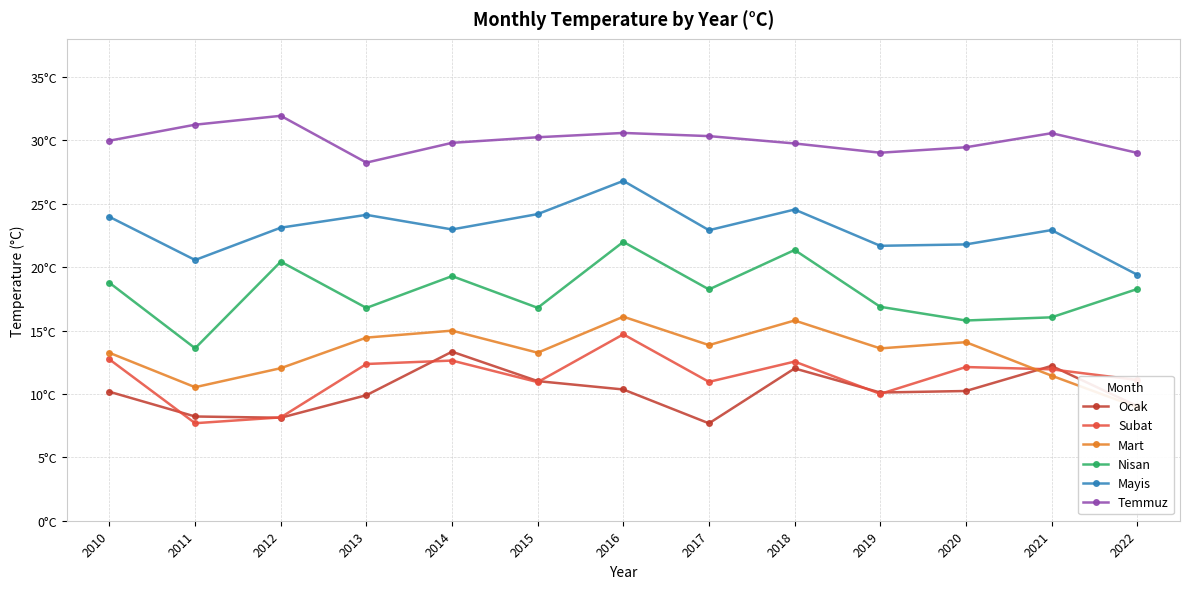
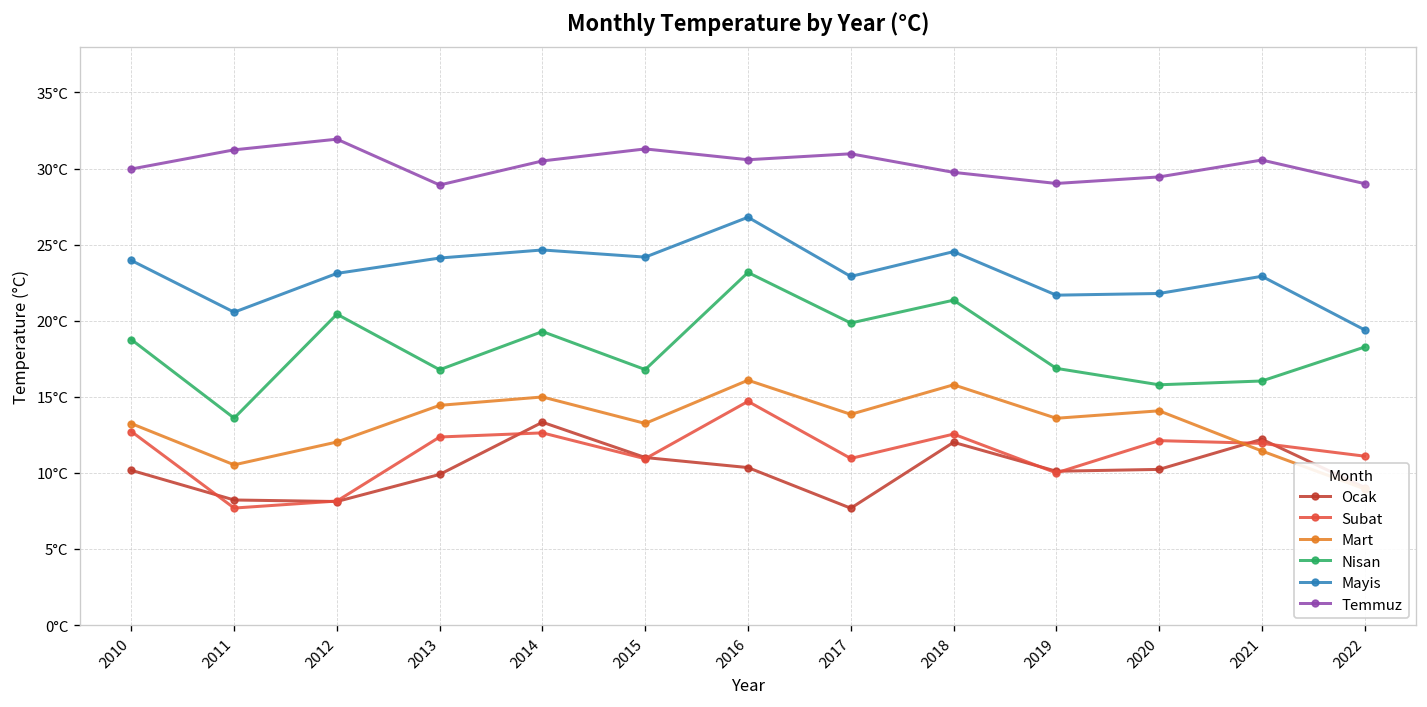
Temmuz, 2013: 28.2°C -> 28.9°C
Mayis, 2014: 23.0°C -> 24.7°C
Temmuz, 2014: 29.8°C -> 30.5°C
Temmuz, 2015: 30.2°C -> 31.3°C
Nisan, 2016: 22.0°C -> 23.2°C
Nisan, 2017: 18.2°C -> 19.9°C
Temmuz, 2017: 30.3°C -> 31.0°C
